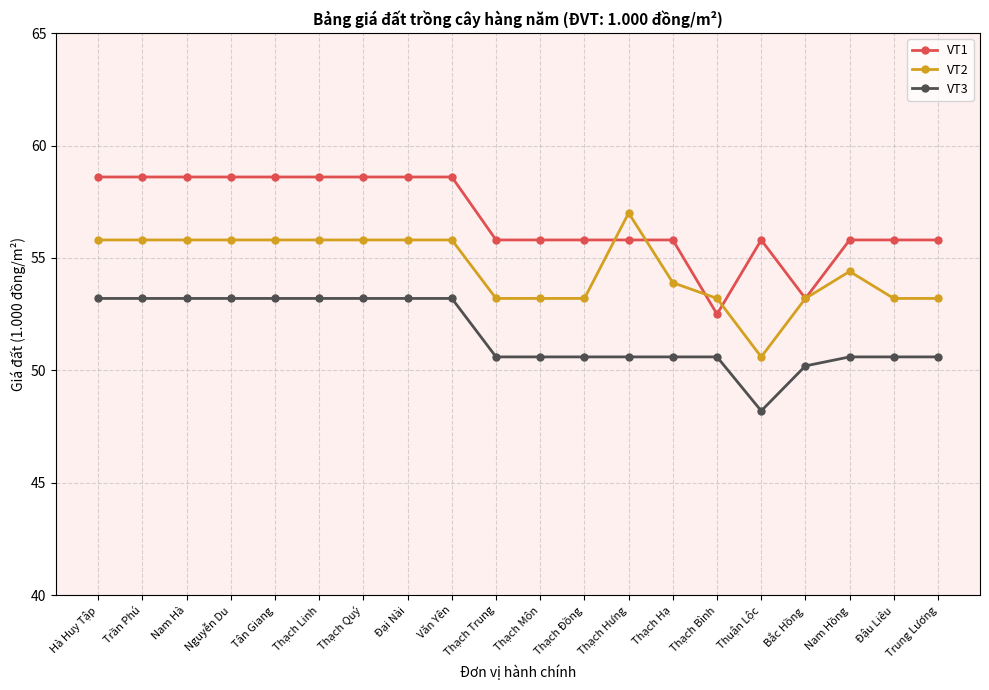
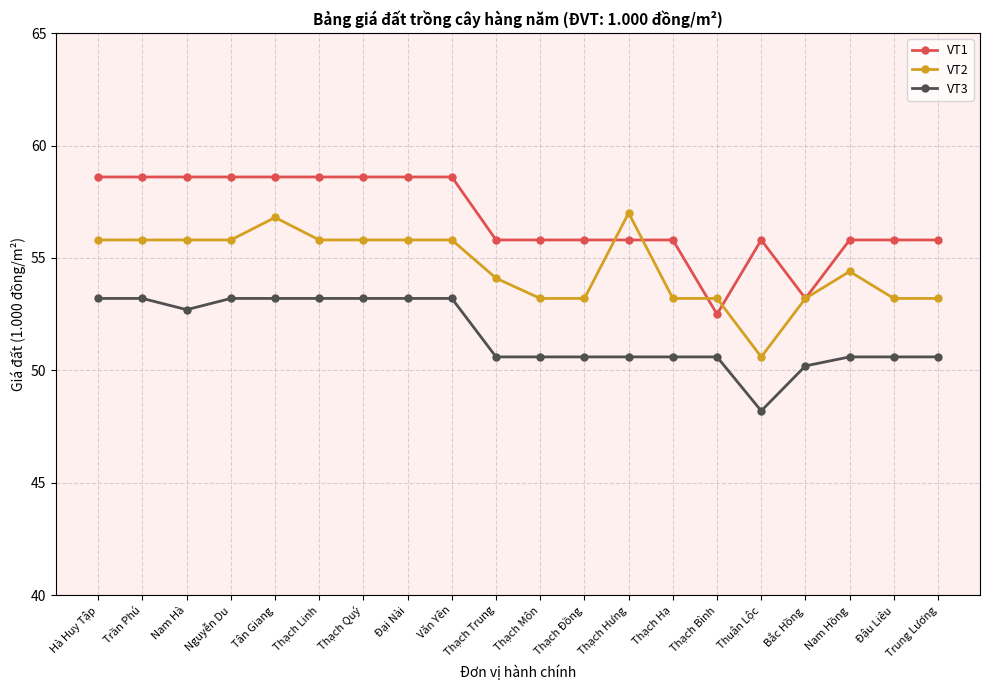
VT3, Nam Hà: 53.2 -> 52.7
VT2, Tân Giang: 55.8 -> 56.8
VT2, Thạch Trung: 53.2 -> 54.1
VT2, Thạch Hạ: 53.9 -> 53.2
